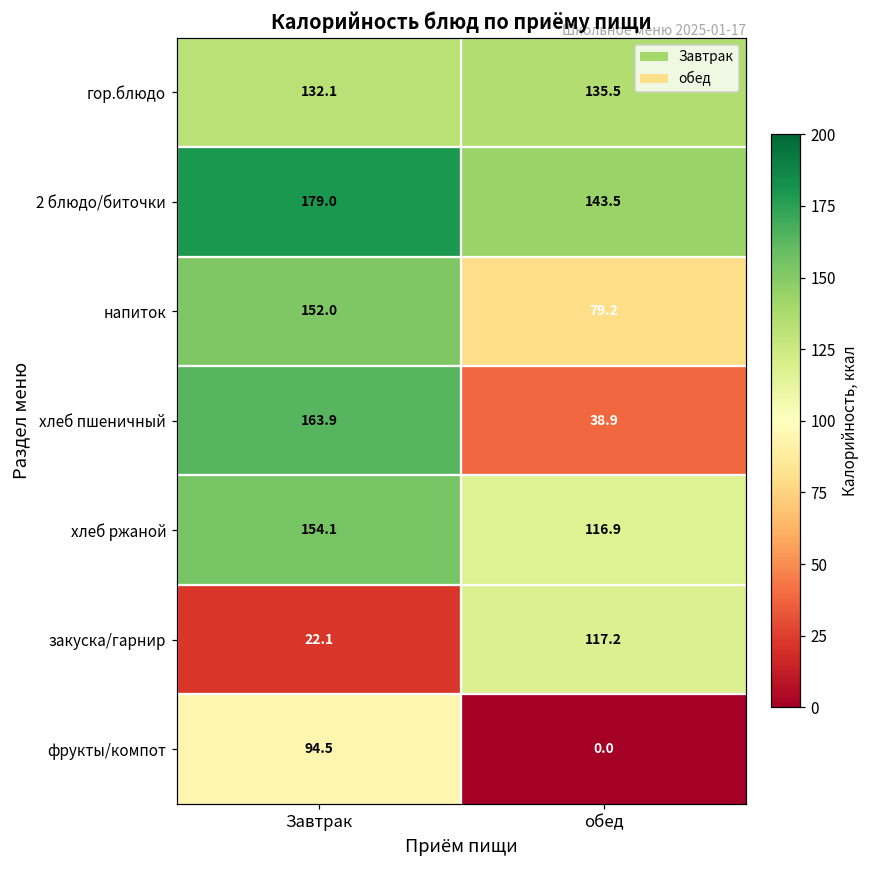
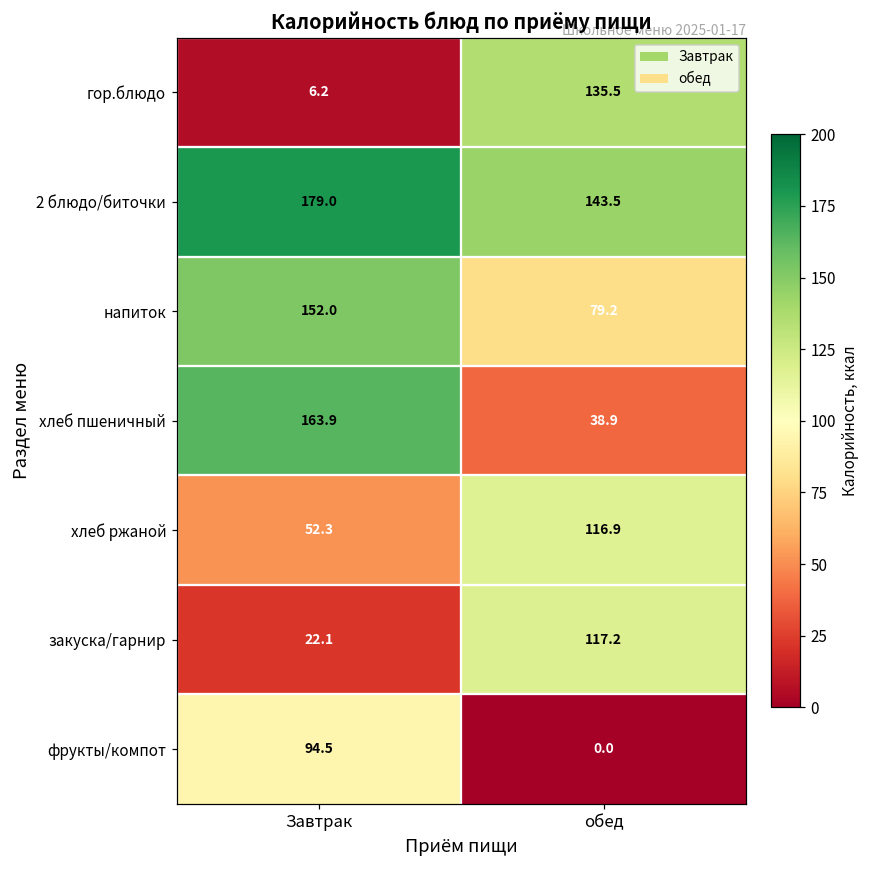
гор.блюдо, Завтрак: 132.1 -> 6.2
хлеб ржаной, Завтрак: 154.1 -> 52.3
